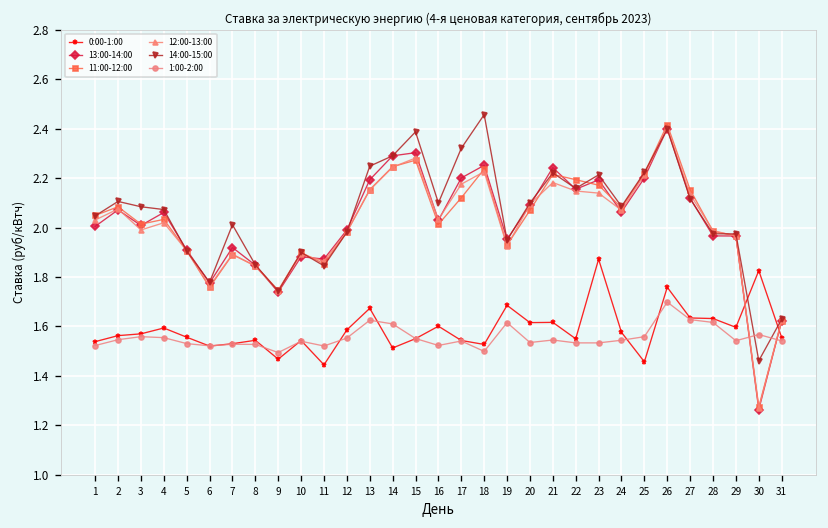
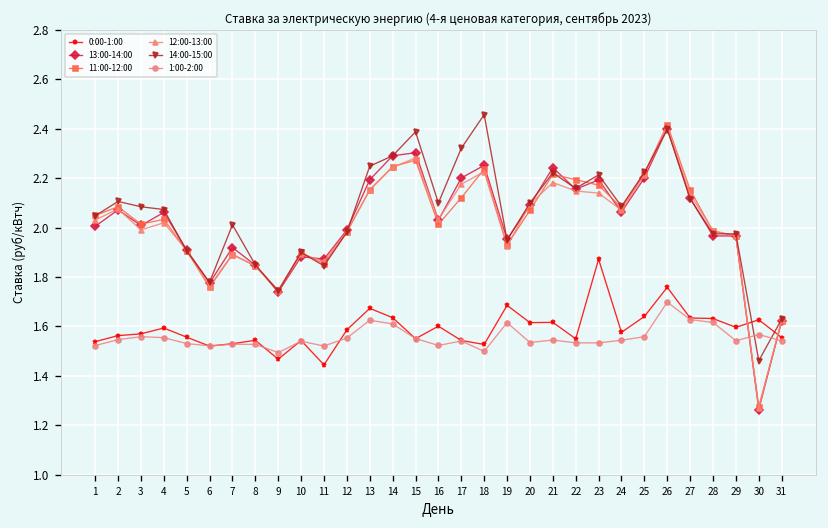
0:00-1:00, 14: 1.51 -> 1.64
0:00-1:00, 25: 1.46 -> 1.64
0:00-1:00, 30: 1.83 -> 1.63
